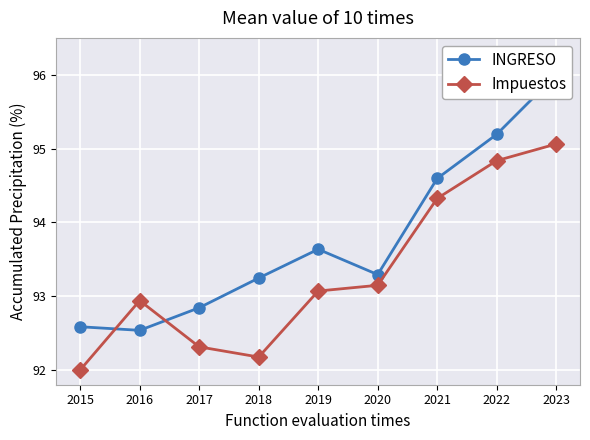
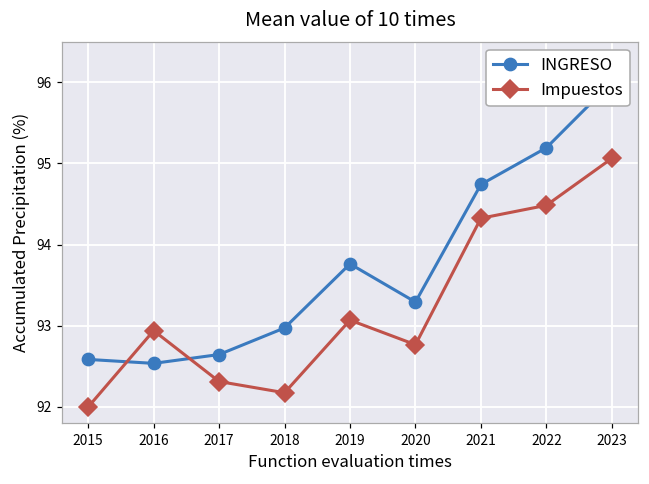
INGRESO, 2017: 92.8 -> 92.6
INGRESO, 2018: 93.2 -> 93.0
INGRESO, 2019: 93.6 -> 93.8
Impuestos, 2020: 93.1 -> 92.8
INGRESO, 2021: 94.6 -> 94.7
Impuestos, 2022: 94.8 -> 94.5
